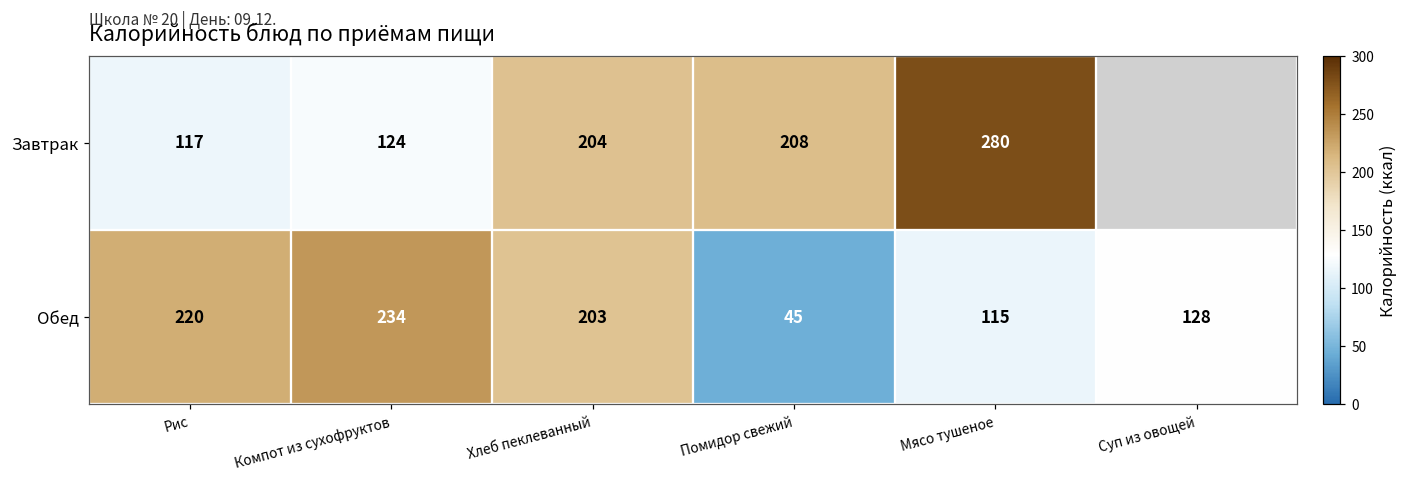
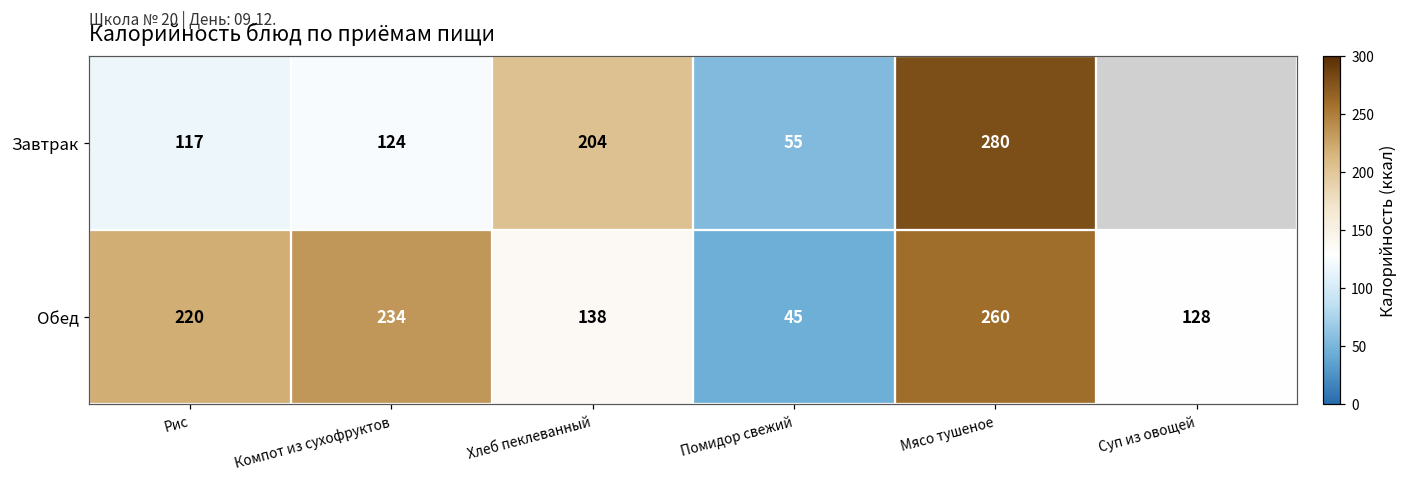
Завтрак, Помидор свежий: 208 -> 55
Обед, Хлеб пеклеванный: 203 -> 138
Обед, Мясо тушеное: 115 -> 260
